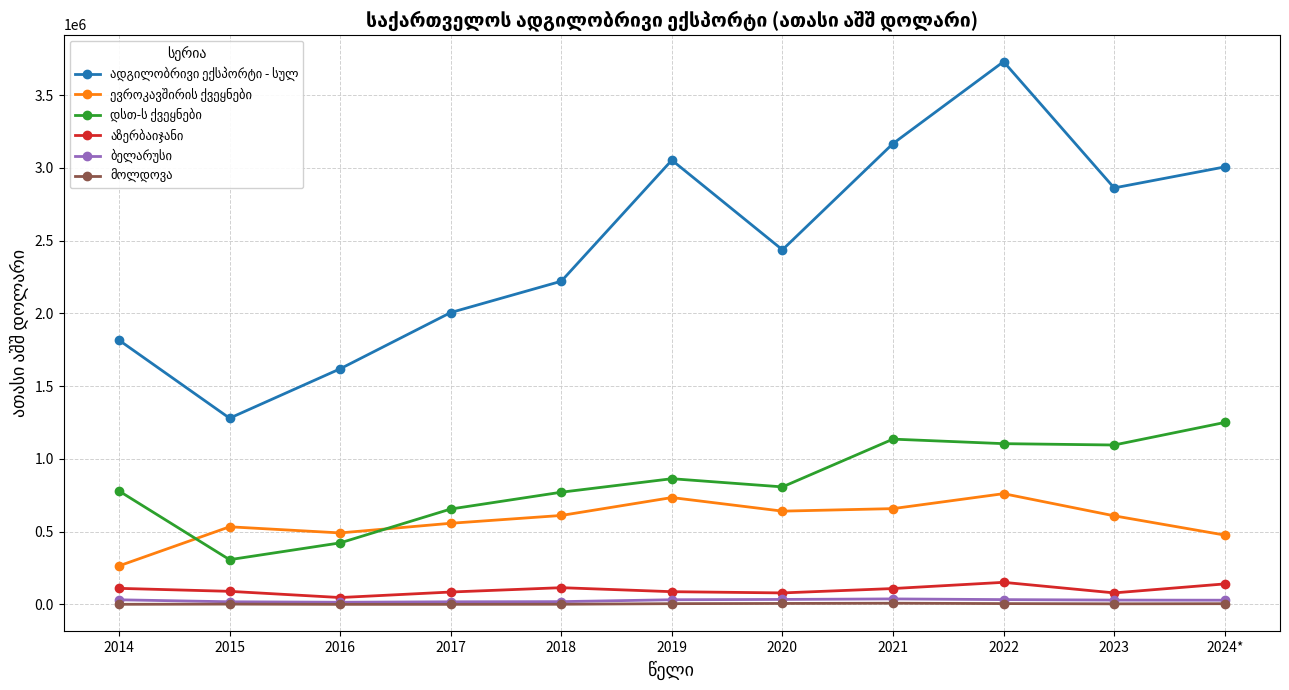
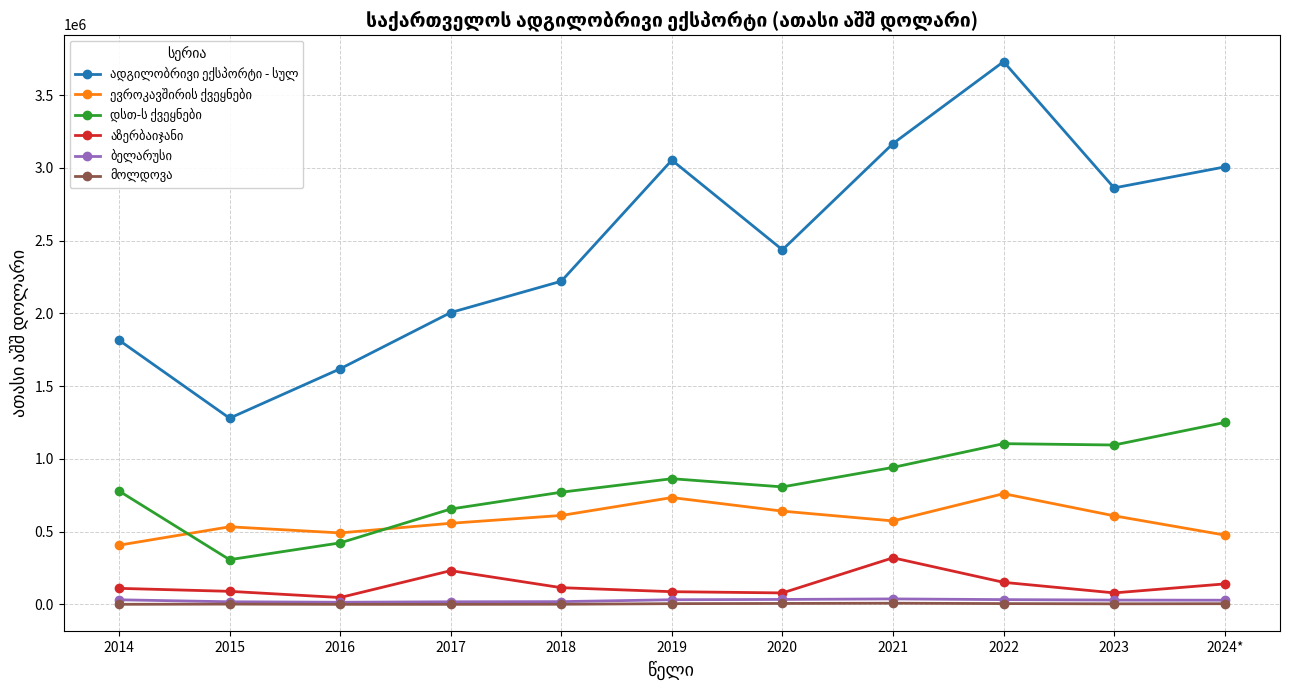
ევროკავშირის ქვეყნები, 2014: 270000 -> 410000
აზერბაიჯანი, 2017: 90000 -> 230000
ევროკავშირის ქვეყნები, 2021: 660000 -> 570000
დსთ-ს ქვეყნები, 2021: 1140000 -> 940000
აზერბაიჯანი, 2021: 110000 -> 320000
